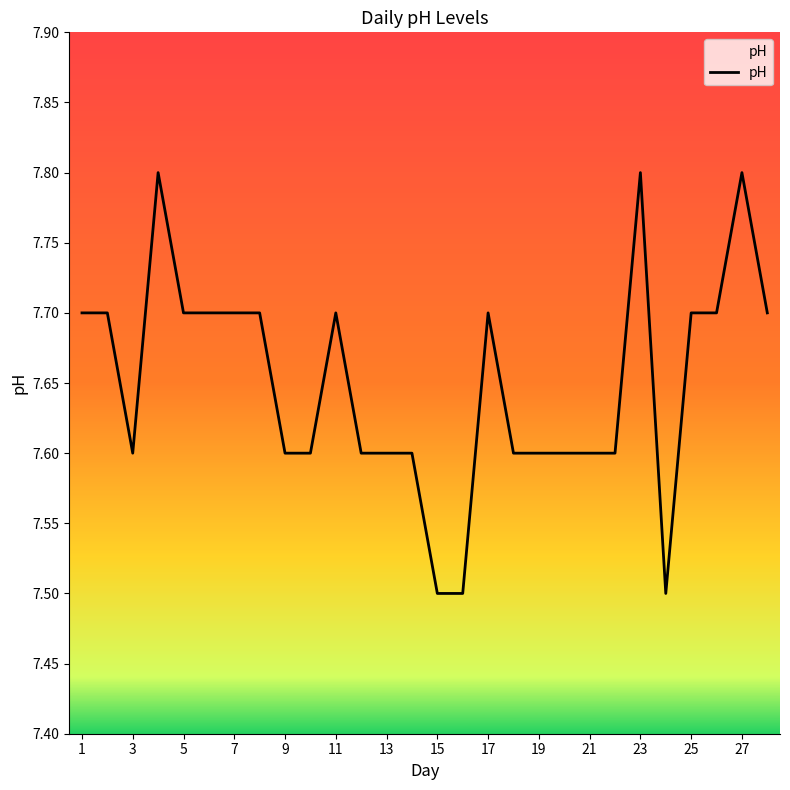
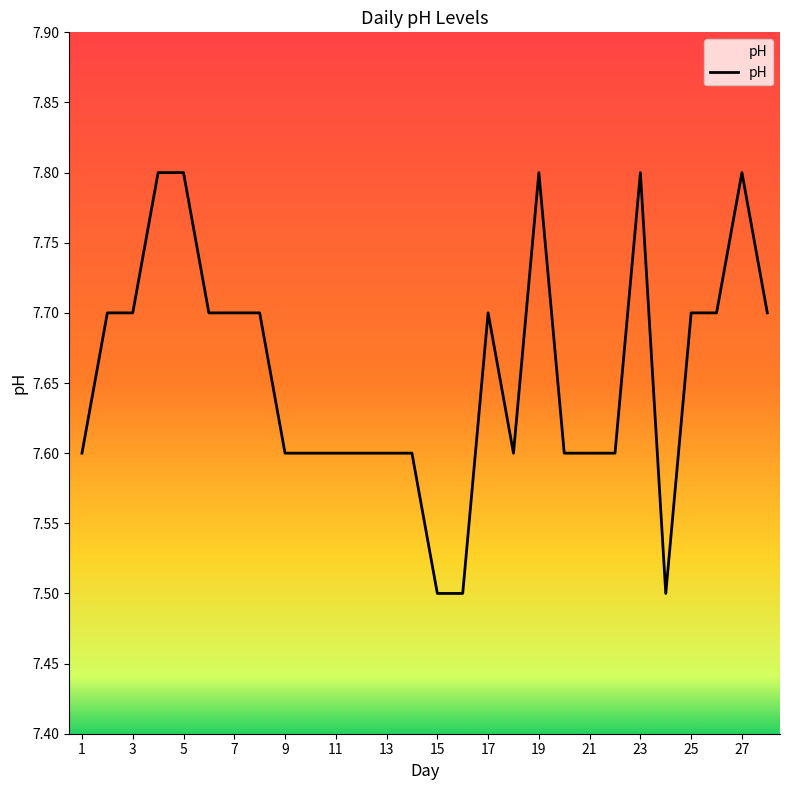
1: 7.7 -> 7.6
3: 7.6 -> 7.7
5: 7.7 -> 7.8
11: 7.7 -> 7.6
19: 7.6 -> 7.8
